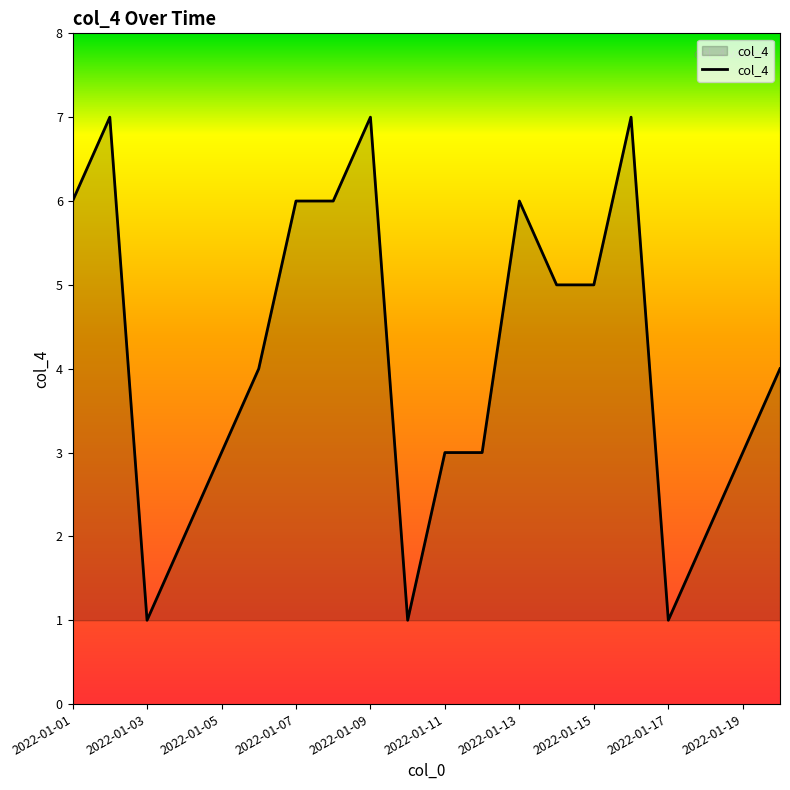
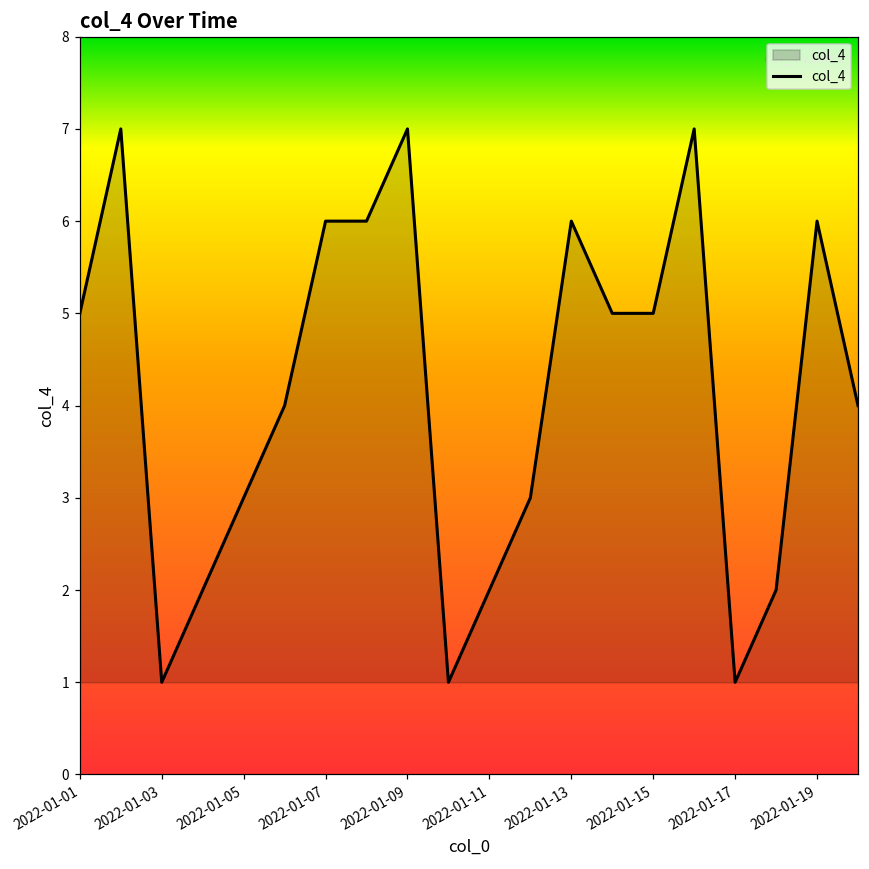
2022-01-01: 6 -> 5
2022-01-11: 3 -> 2
2022-01-19: 3 -> 6
